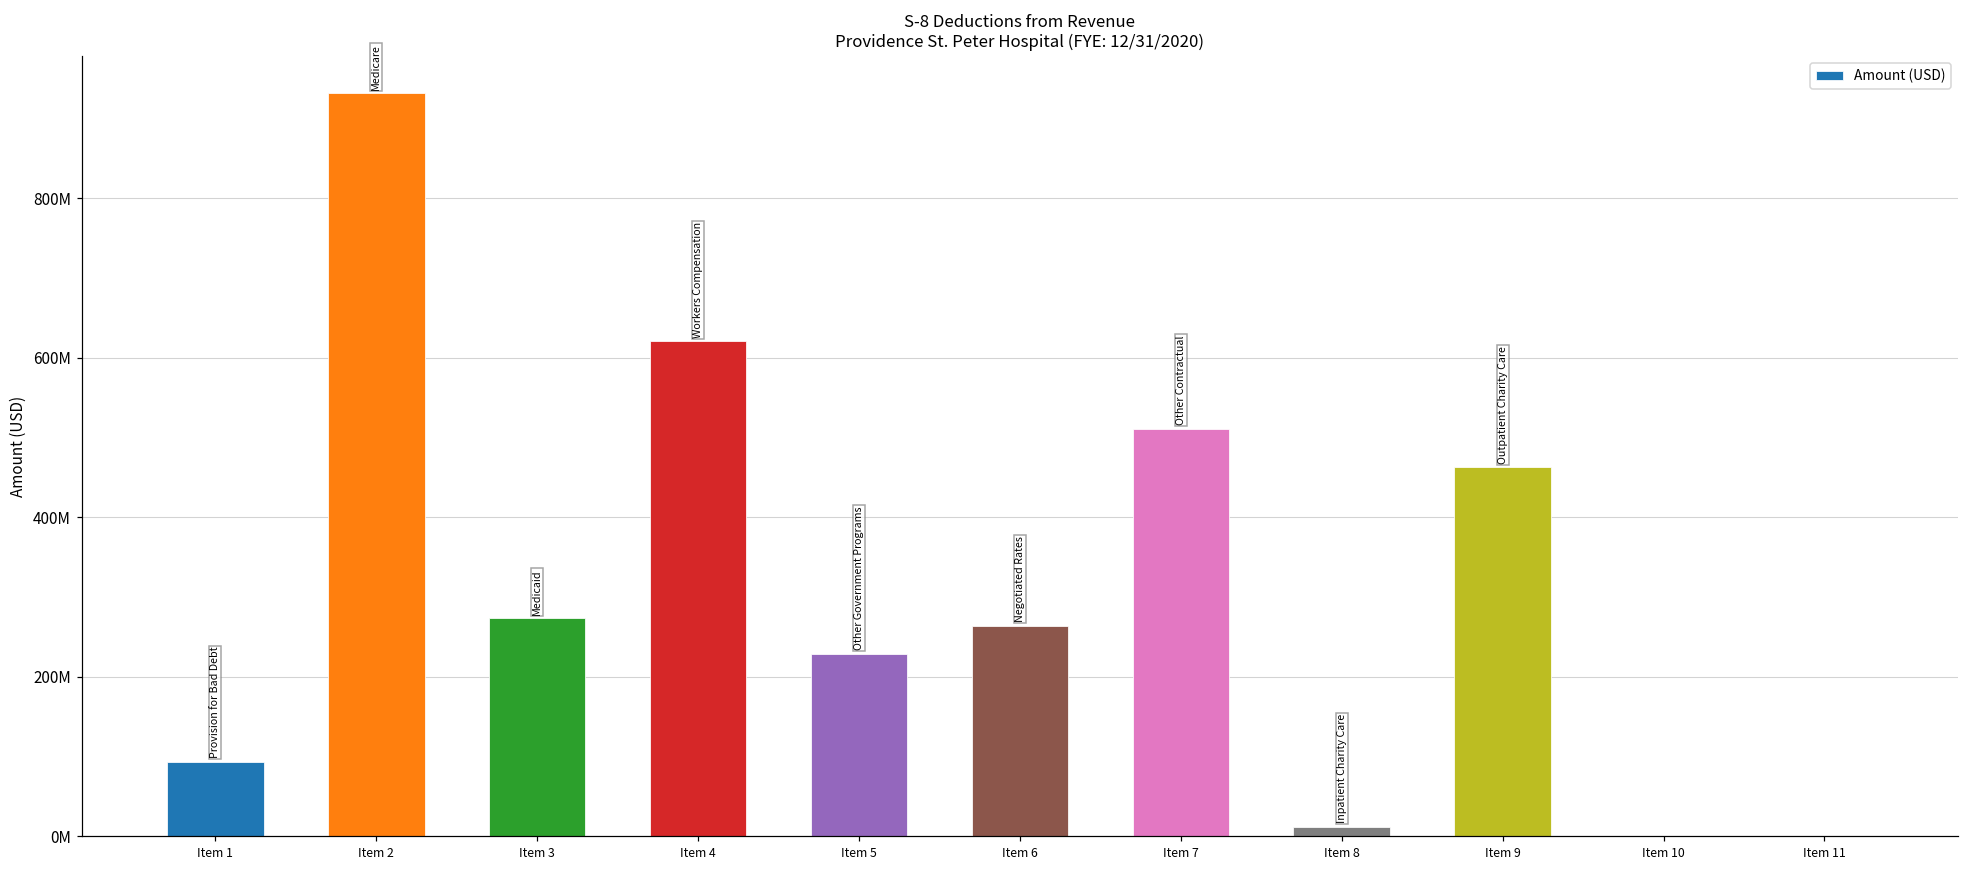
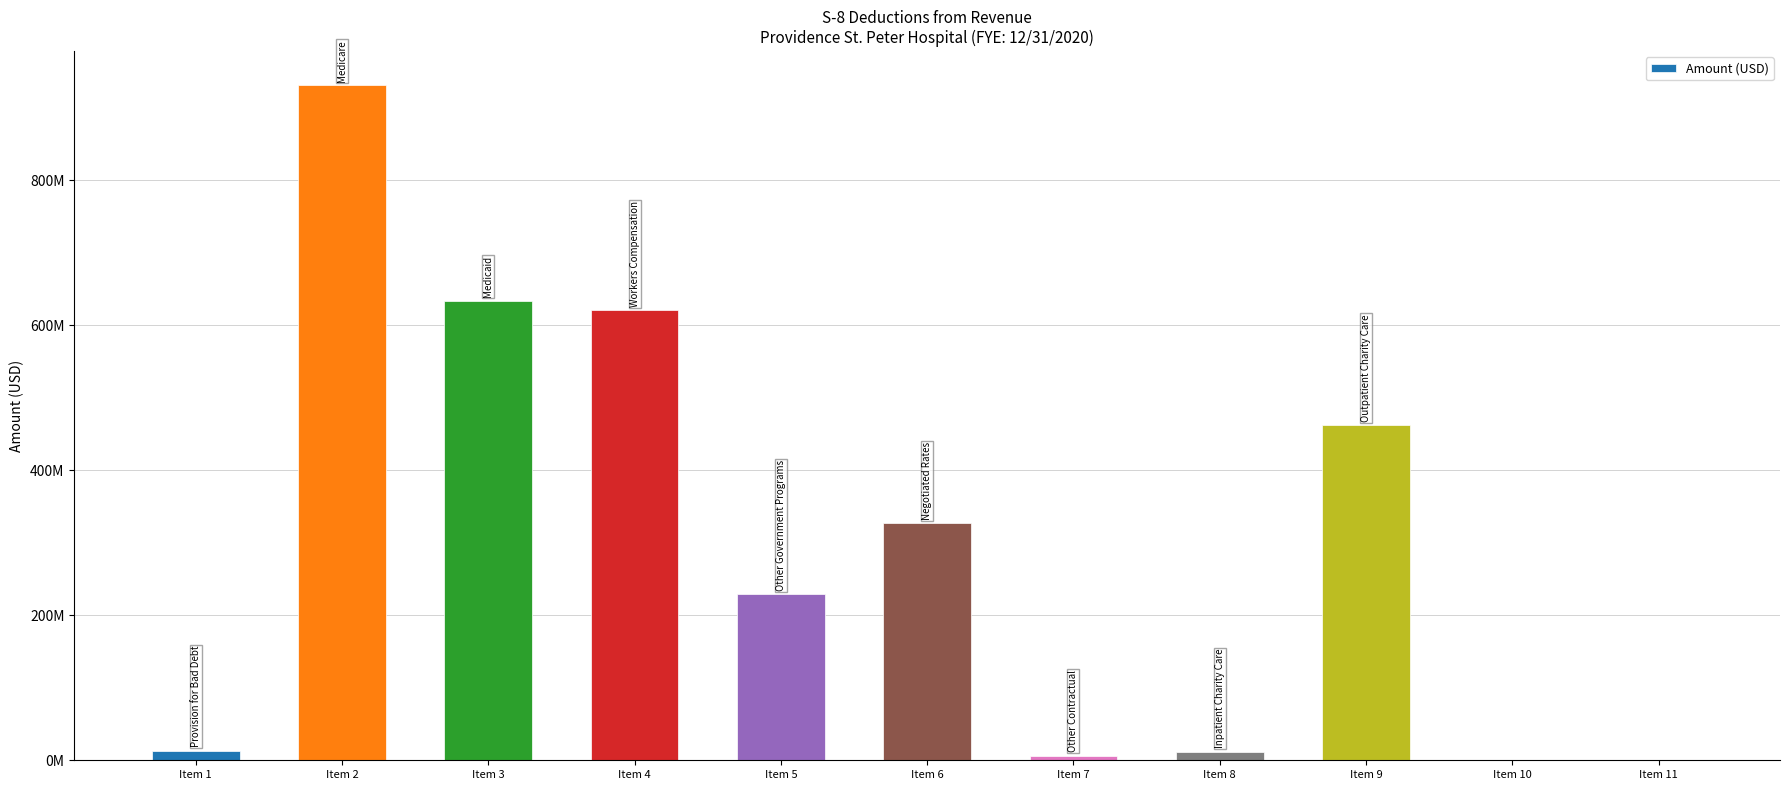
Item 1: 90000000 -> 10000000
Item 3: 270000000 -> 630000000
Item 6: 260000000 -> 330000000
Item 7: 510000000 -> 10000000
